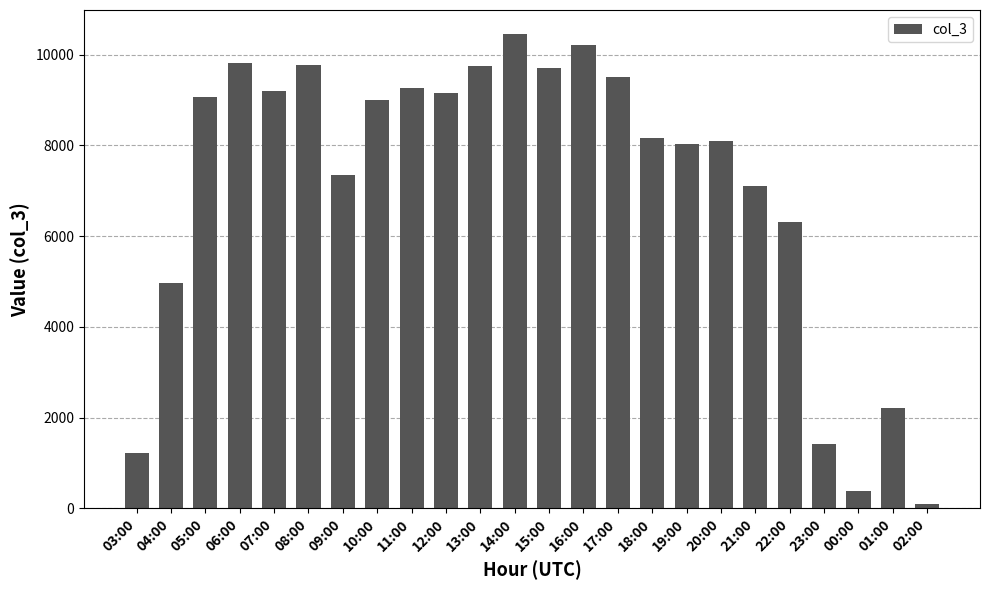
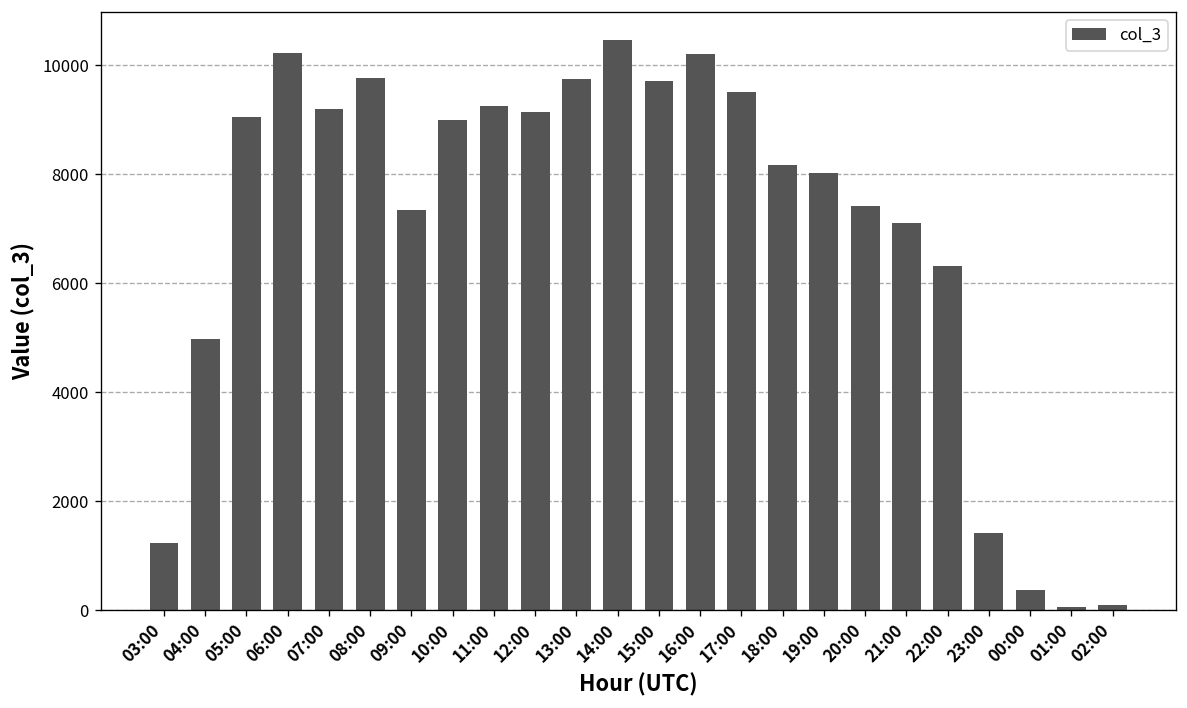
06:00: 9800 -> 10200
20:00: 8100 -> 7400
01:00: 2200 -> 100
